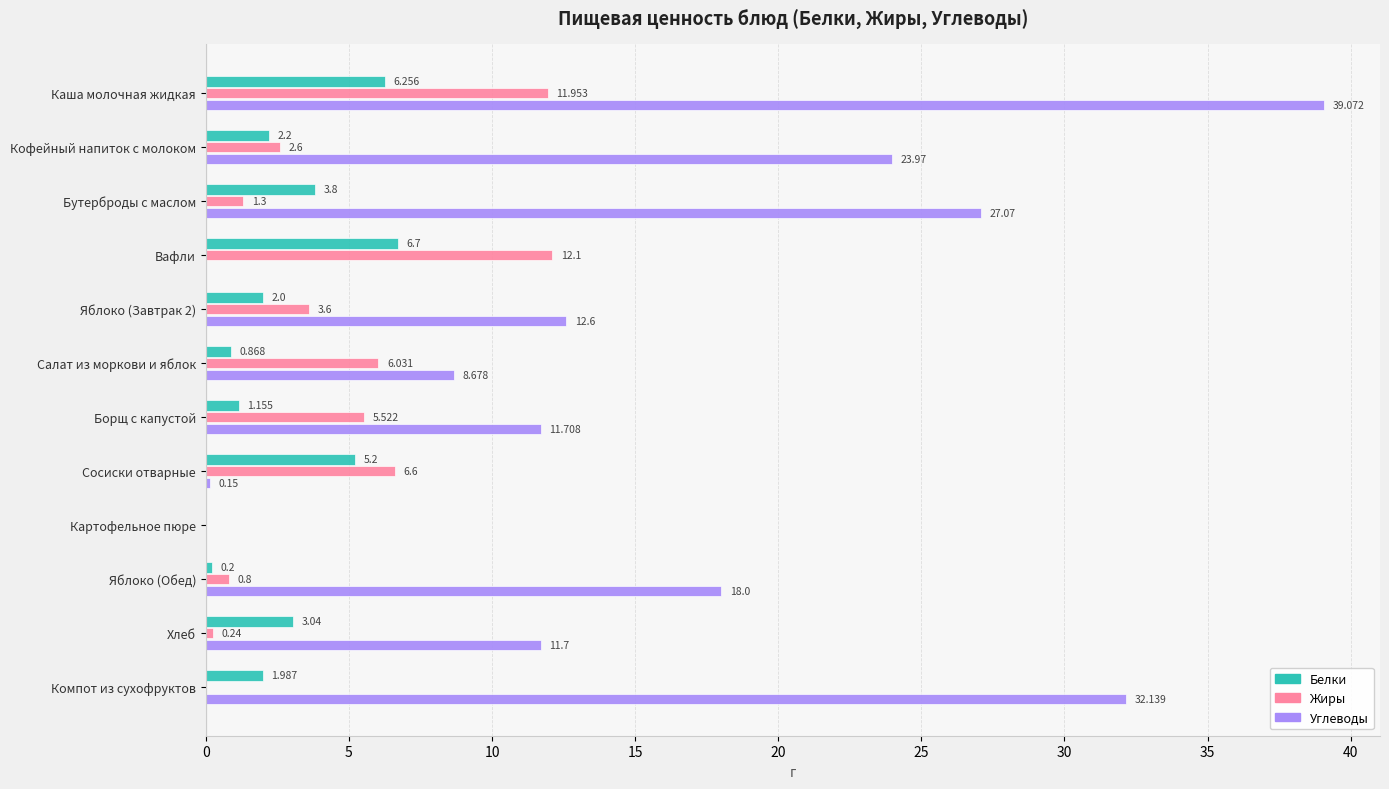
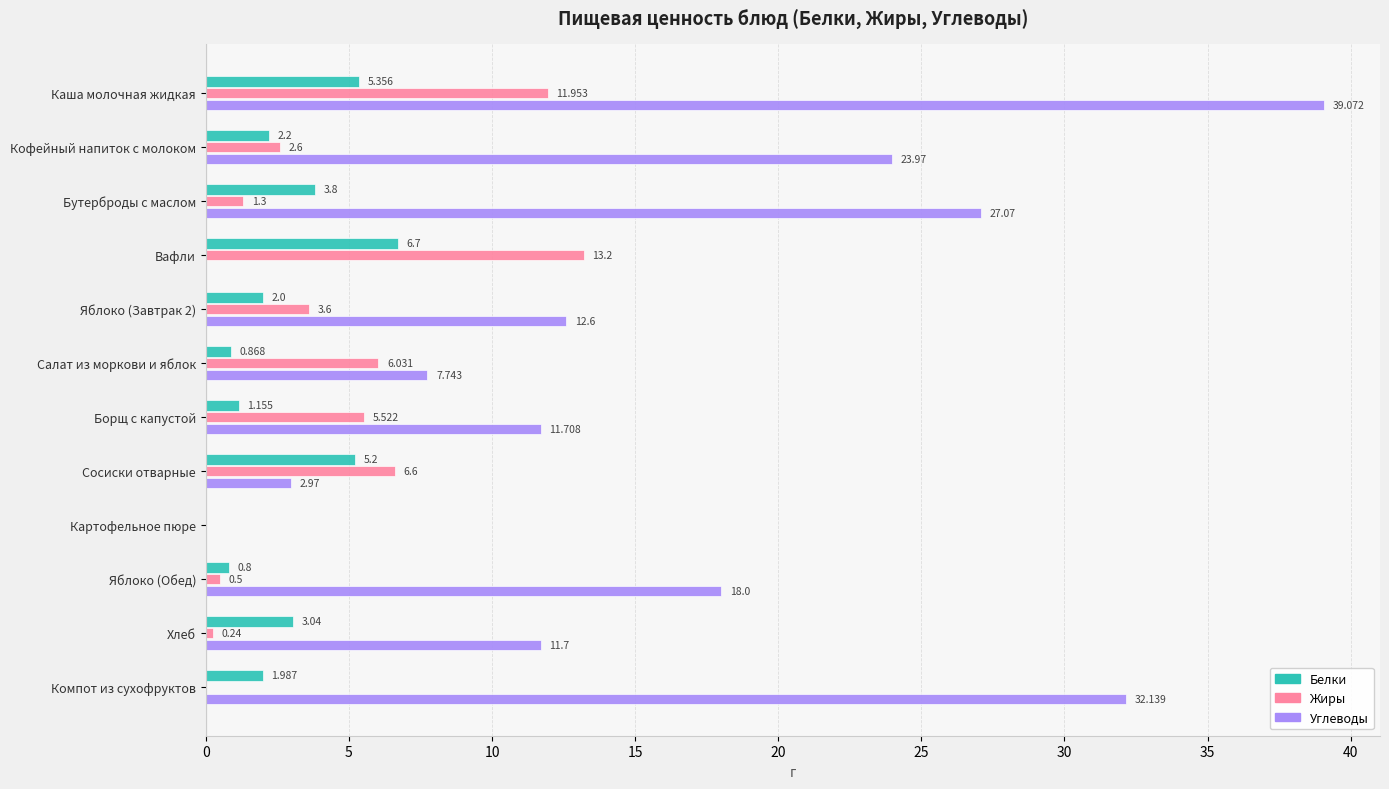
Белки, Каша молочная жидкая: 6.256 -> 5.356
Жиры, Вафли: 12.1 -> 13.2
Углеводы, Салат из моркови и яблок: 8.678 -> 7.743
Углеводы, Сосиски отварные: 0.15 -> 2.97
Белки, Яблоко (Обед): 0.2 -> 0.8
Жиры, Яблоко (Обед): 0.8 -> 0.5
